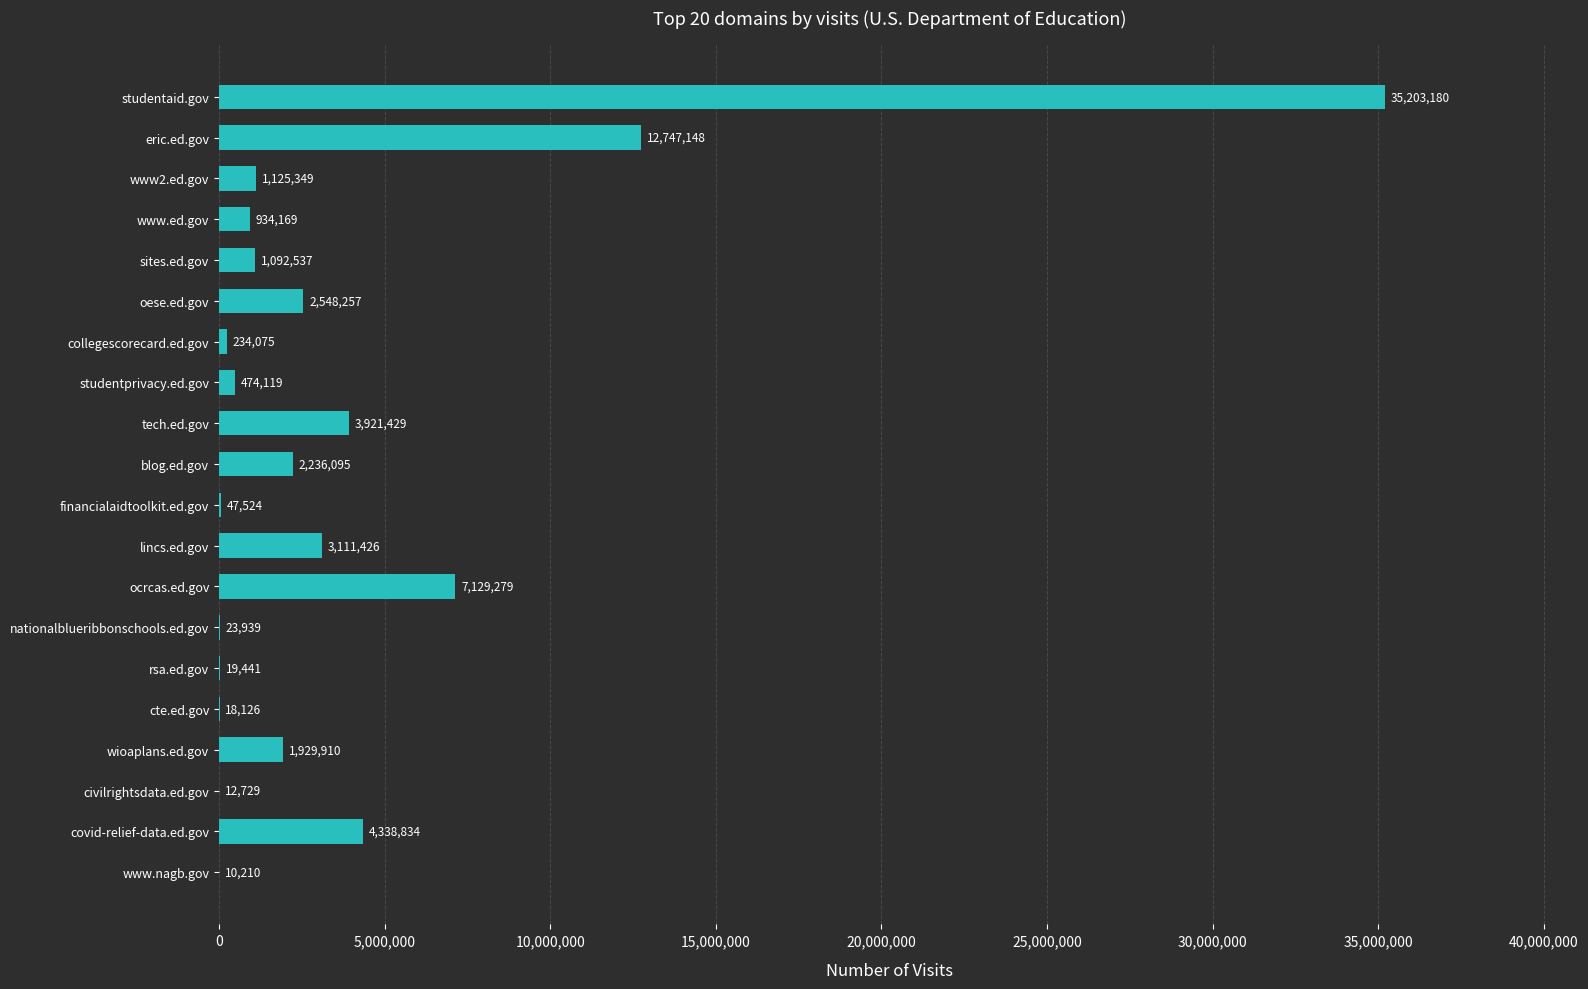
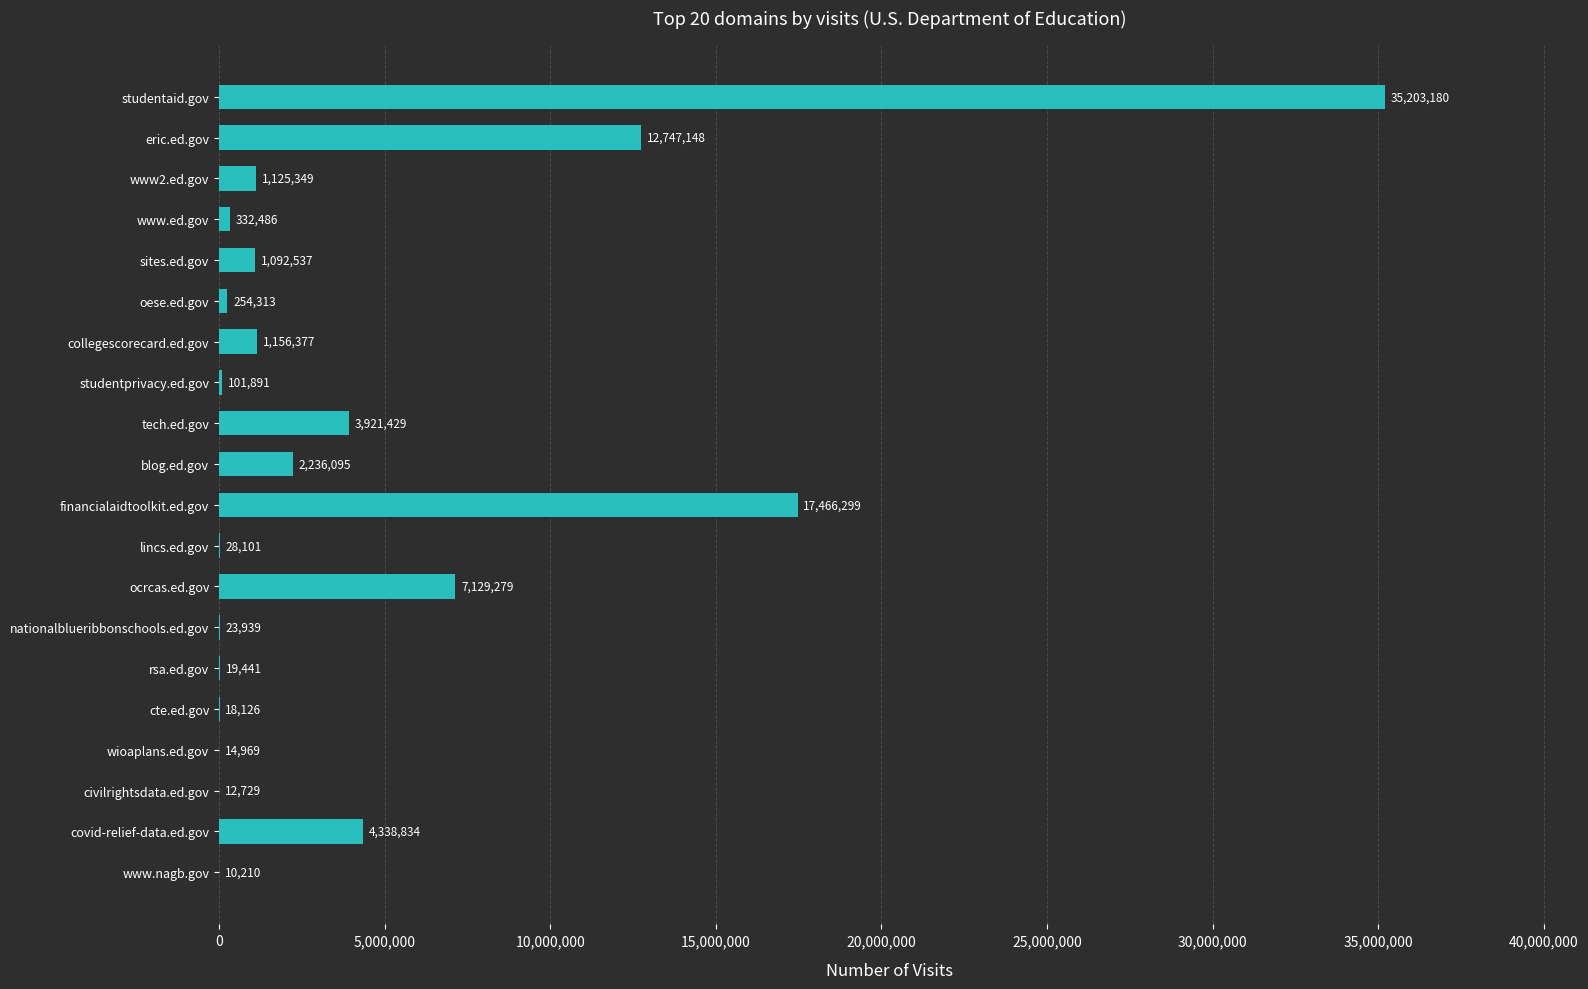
www.ed.gov: 934,169 -> 332,486
oese.ed.gov: 2,548,257 -> 254,313
collegescorecard.ed.gov: 234,075 -> 1,156,377
studentprivacy.ed.gov: 474,119 -> 101,891
financialaidtoolkit.ed.gov: 47,524 -> 17,466,299
lincs.ed.gov: 3,111,426 -> 28,101
wioaplans.ed.gov: 1,929,910 -> 14,969
